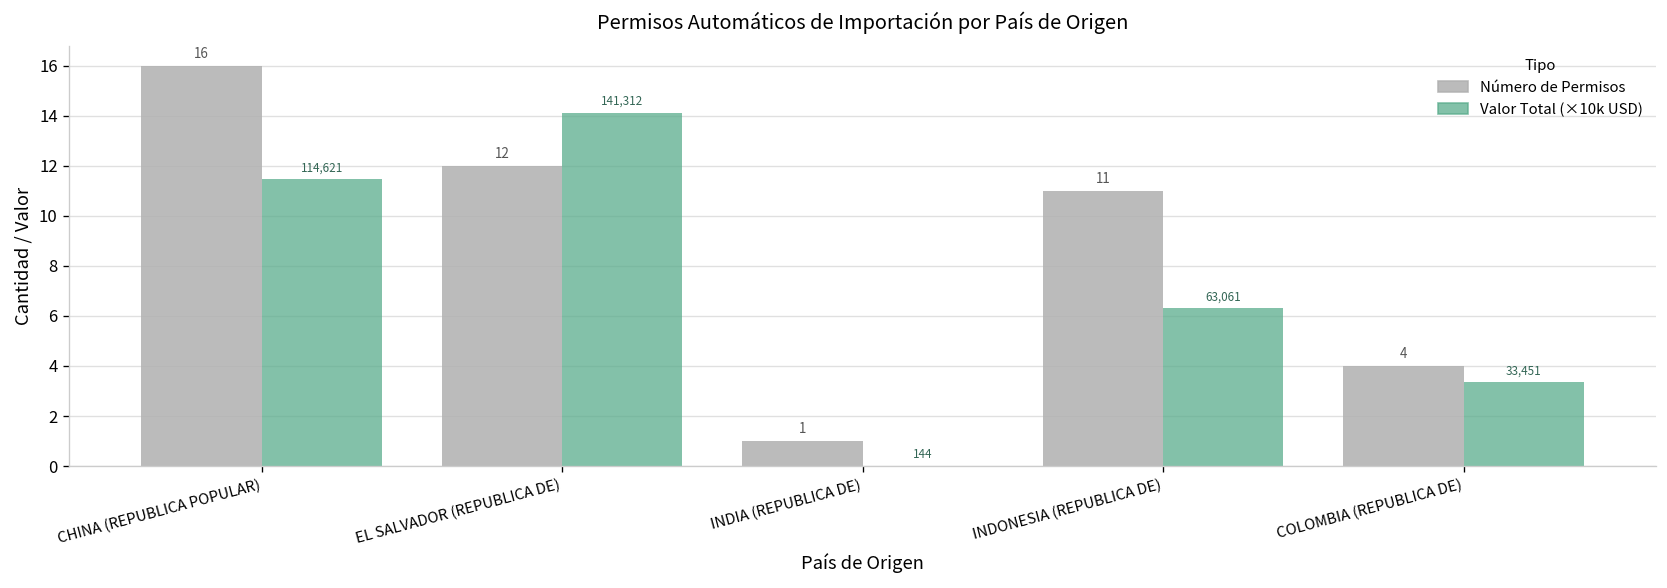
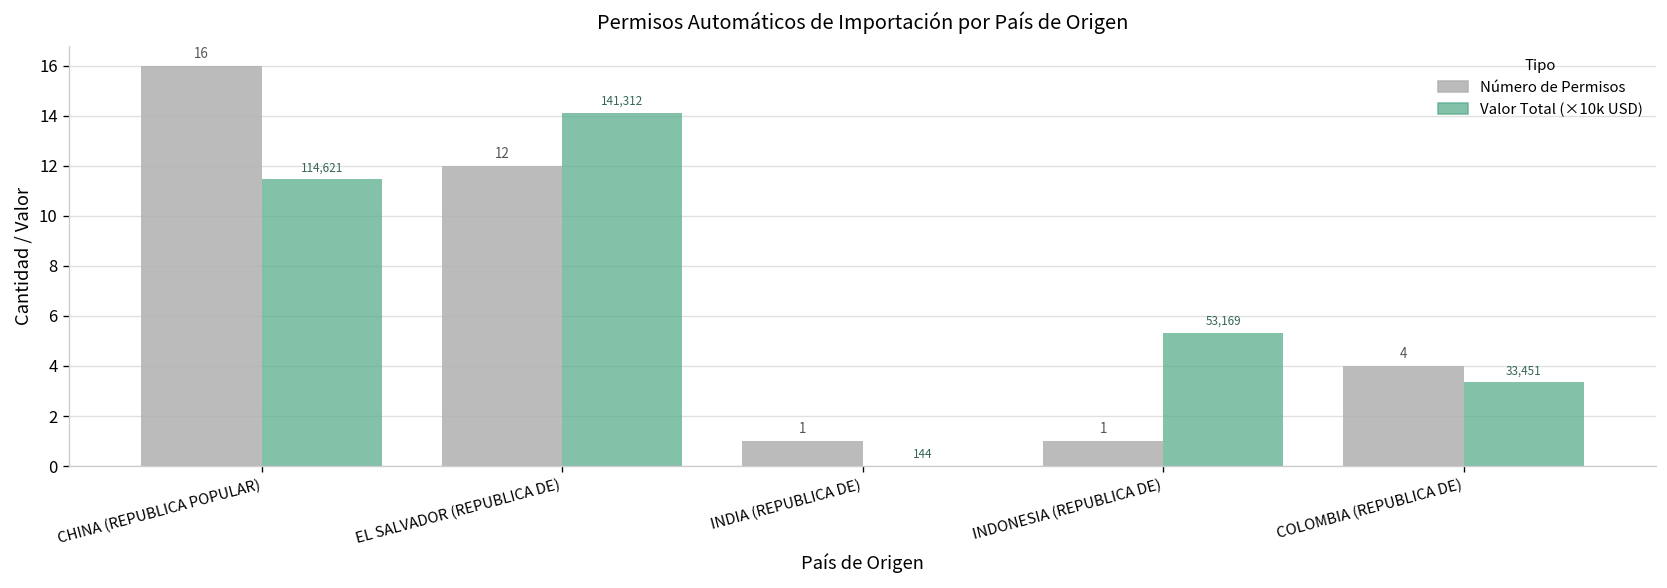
Número de Permisos, INDONESIA (REPUBLICA DE): 11 -> 1
Valor Total (×10k USD), INDONESIA (REPUBLICA DE): 63,061 -> 53,169
